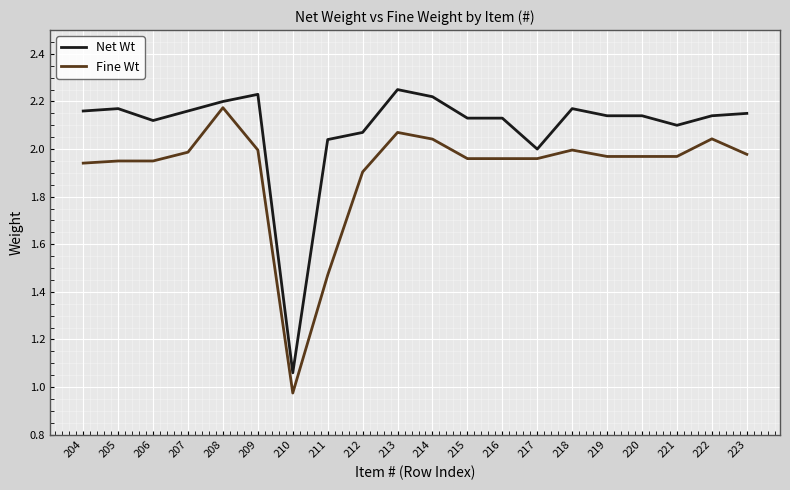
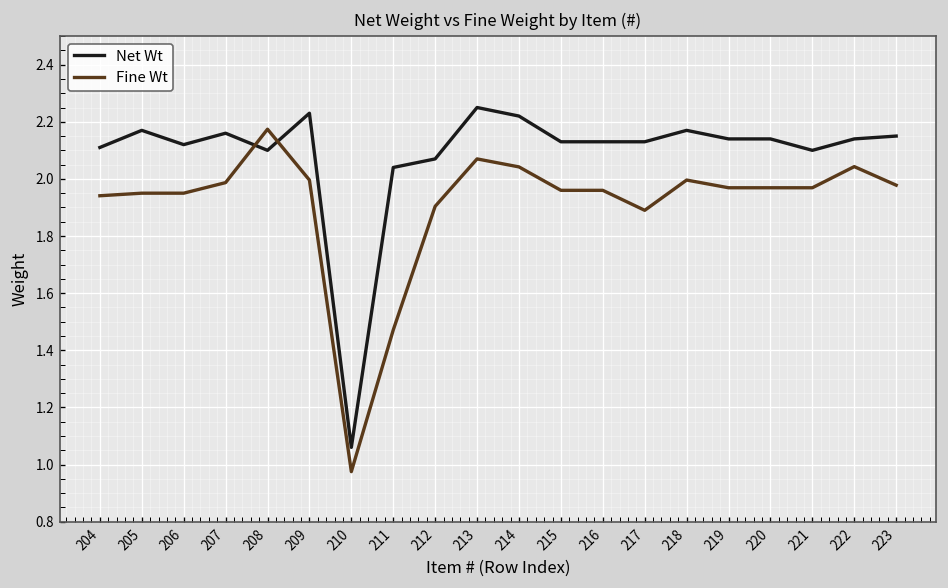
Net Wt, 204: 2.16 -> 2.11
Net Wt, 208: 2.2 -> 2.1
Net Wt, 217: 2.00 -> 2.13
Fine Wt, 217: 1.96 -> 1.89
